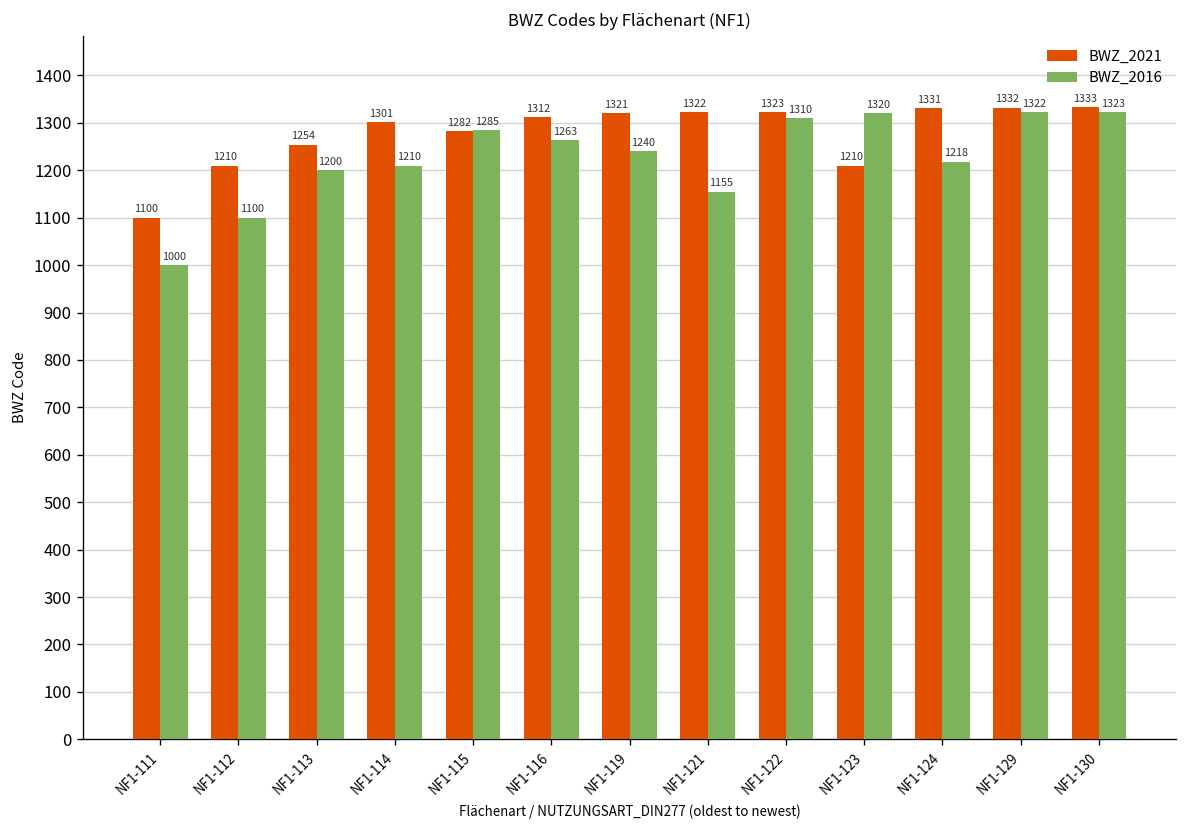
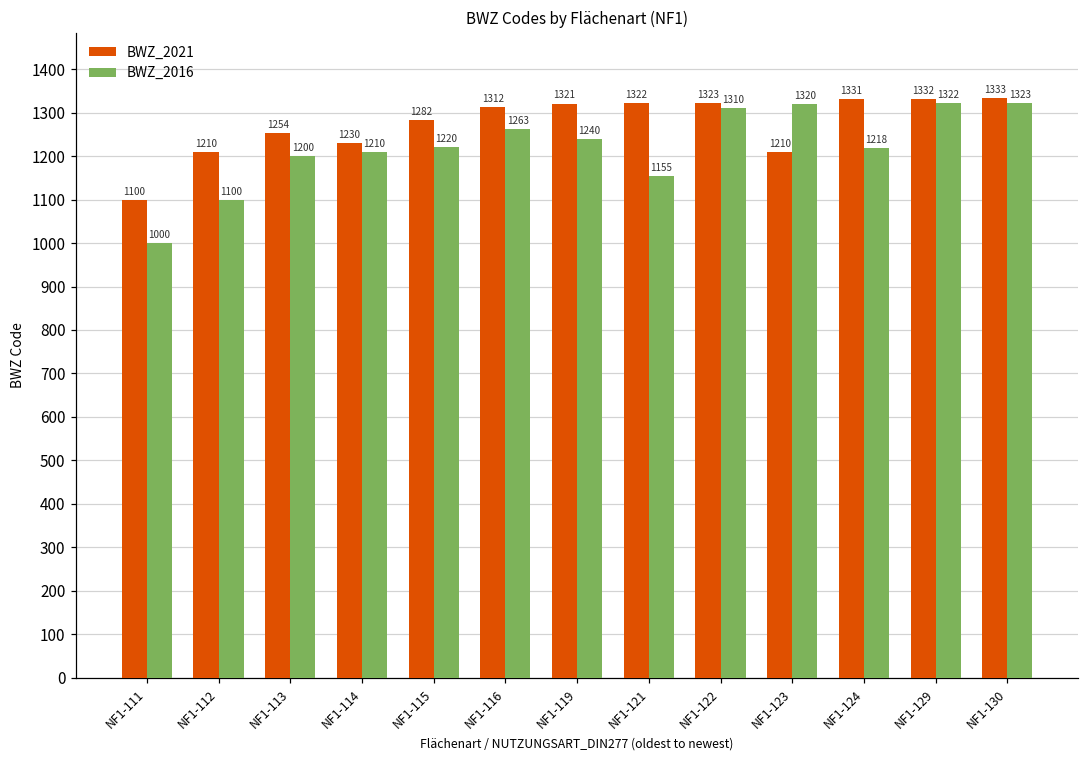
BWZ_2021, NF1-114: 1301 -> 1230
BWZ_2016, NF1-115: 1285 -> 1220
